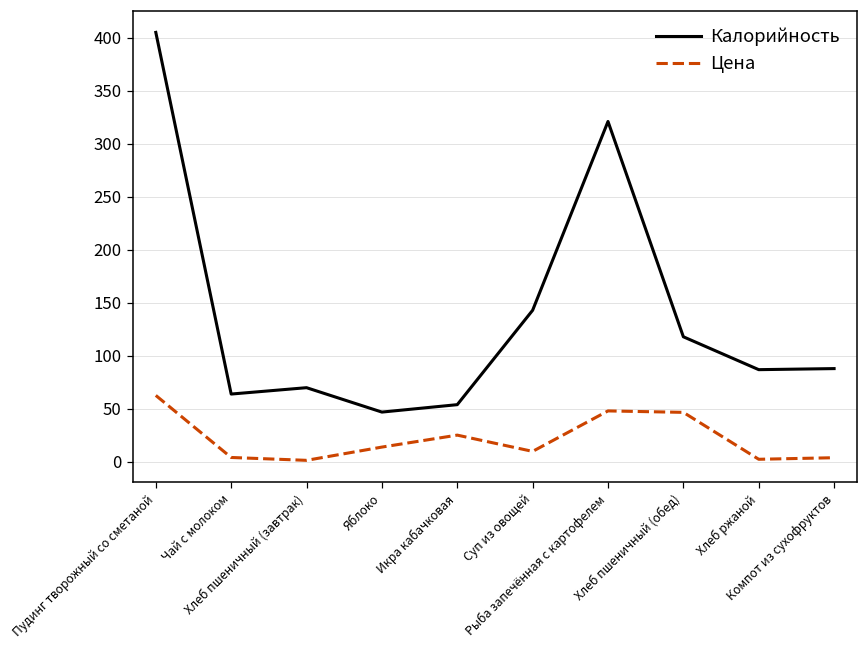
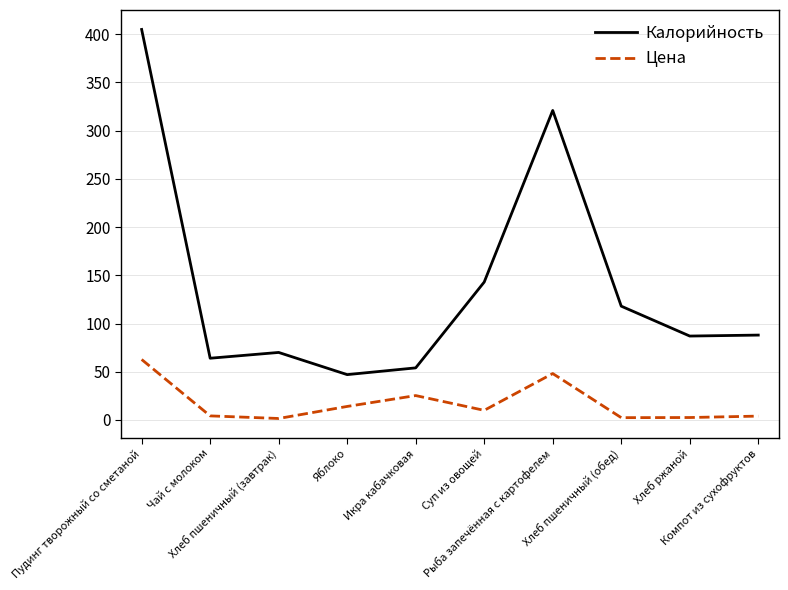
Цена, Хлеб пшеничный (обед): 50 -> 0
